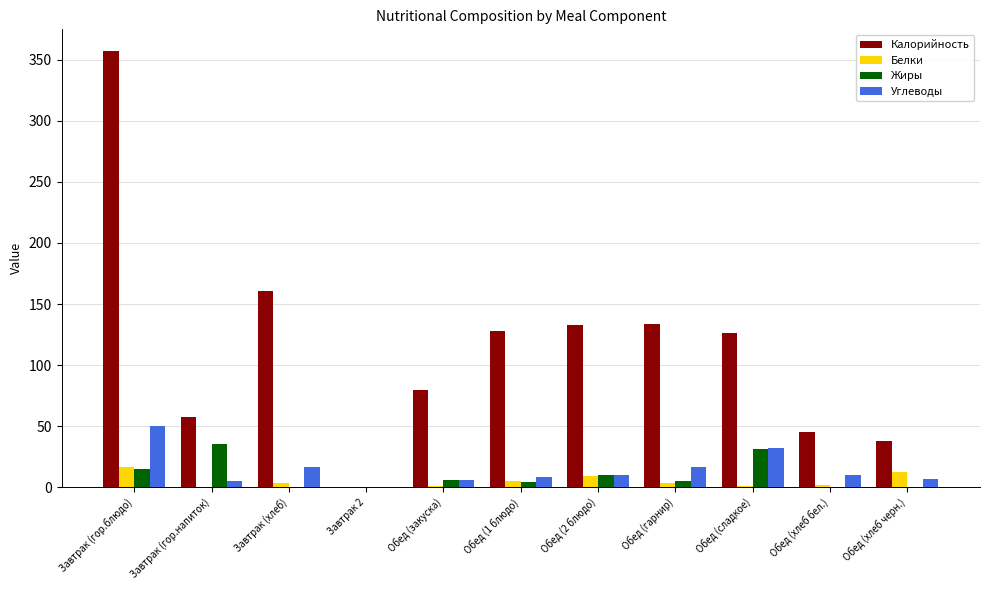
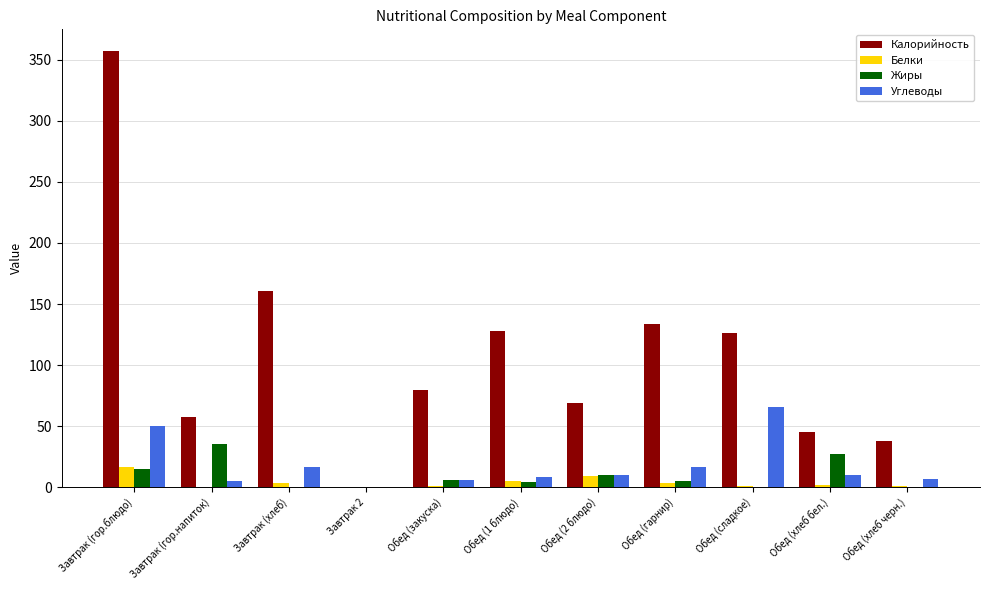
Калорийность, Обед (2 блюдо): 133 -> 69
Жиры, Обед (сладкое): 32 -> 0
Углеводы, Обед (сладкое): 32 -> 65
Жиры, Обед (хлеб бел.): 0 -> 28
Белки, Обед (хлеб черн.): 12 -> 1
